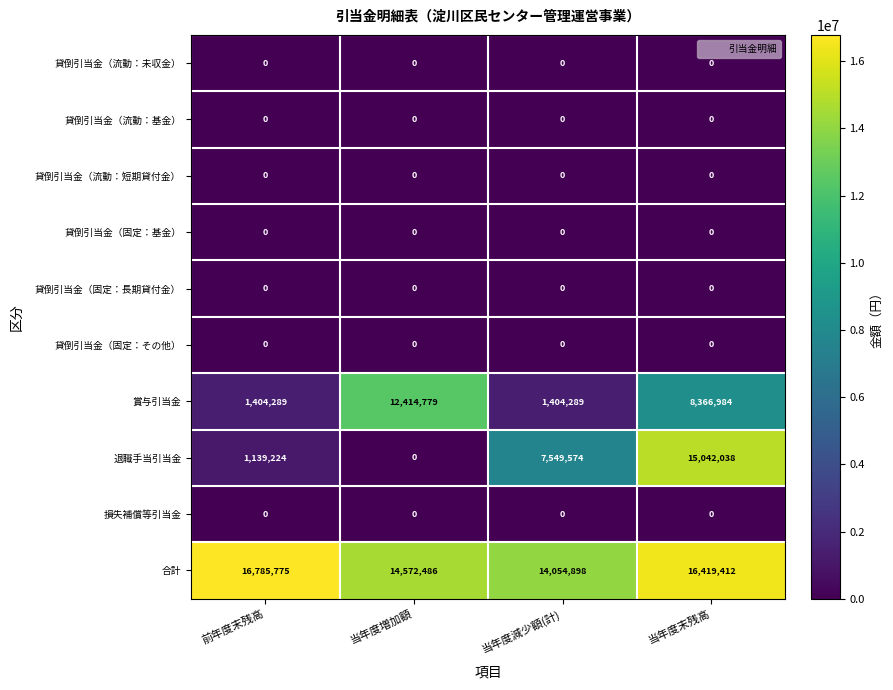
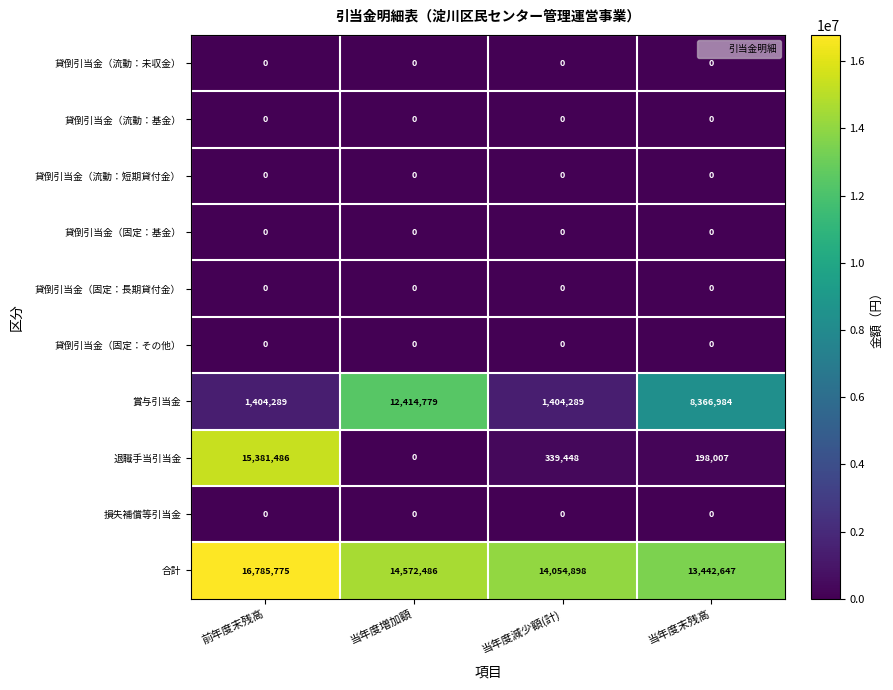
退職手当引当金, 前年度末残高: 1,139,224 -> 15,381,486
退職手当引当金, 当年度減少額(計): 7,549,574 -> 339,448
退職手当引当金, 当年度末残高: 15,042,038 -> 198,007
合計, 当年度末残高: 16,419,412 -> 13,442,647
